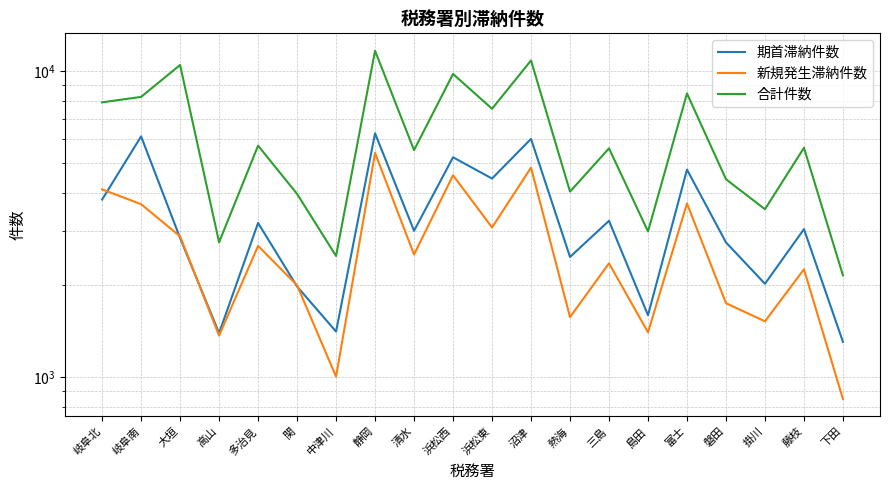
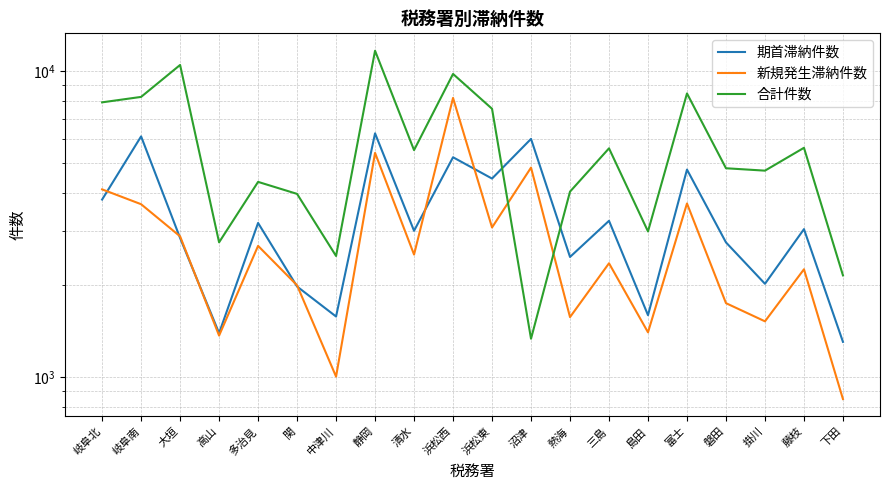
合計件数, 多治見: 5700 -> 4300
期首滞納件数, 中津川: 1400 -> 1600
新規発生滞納件数, 浜松西: 4600 -> 8200
合計件数, 沼津: 10900 -> 1300
合計件数, 磐田: 4400 -> 4800
合計件数, 掛川: 3500 -> 4700
